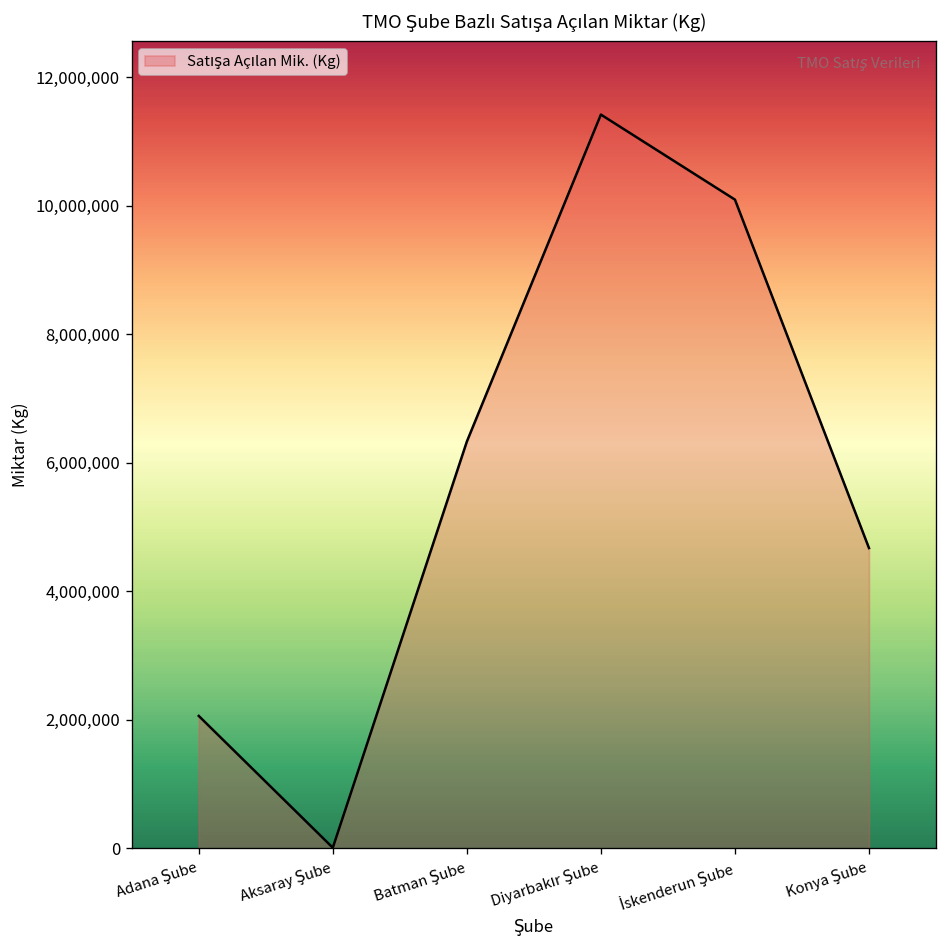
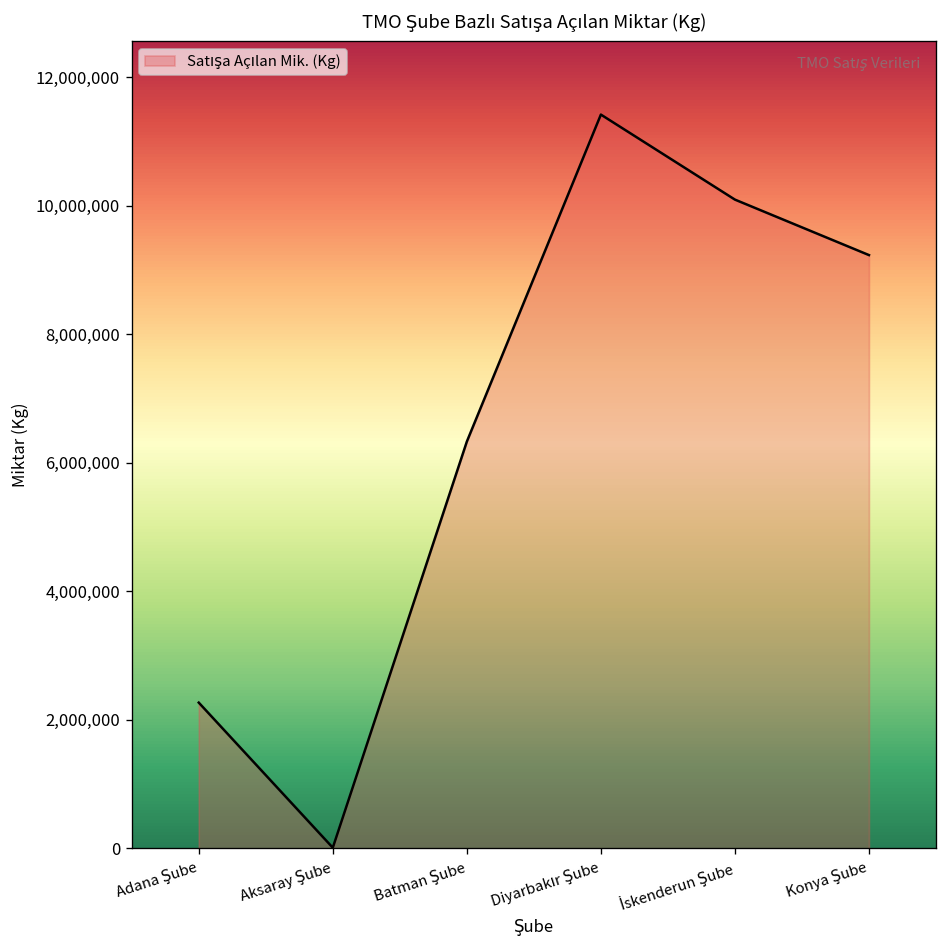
Adana Şube: 2,100,000 -> 2,300,000
Konya Şube: 4,700,000 -> 9,200,000
